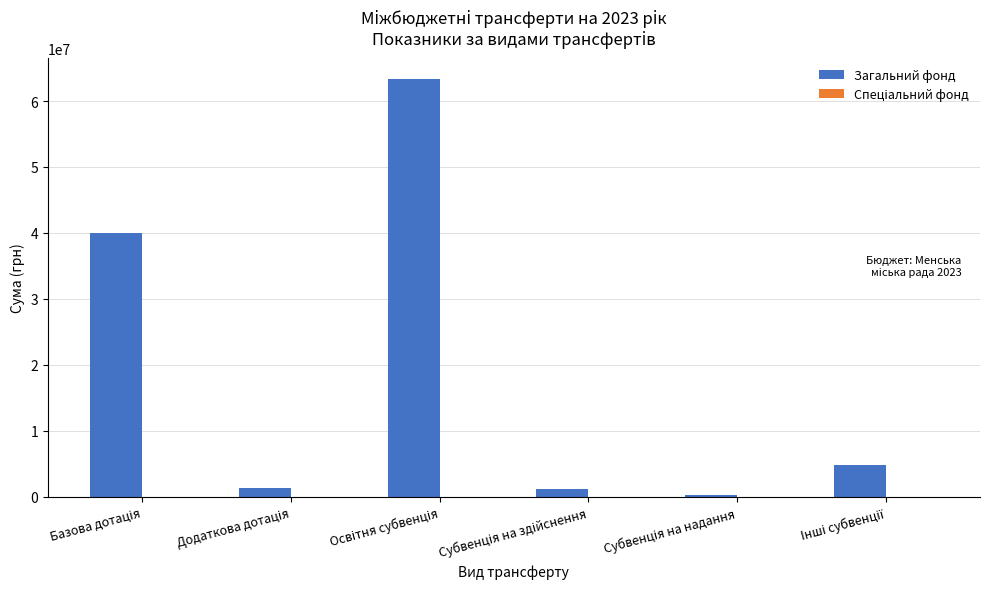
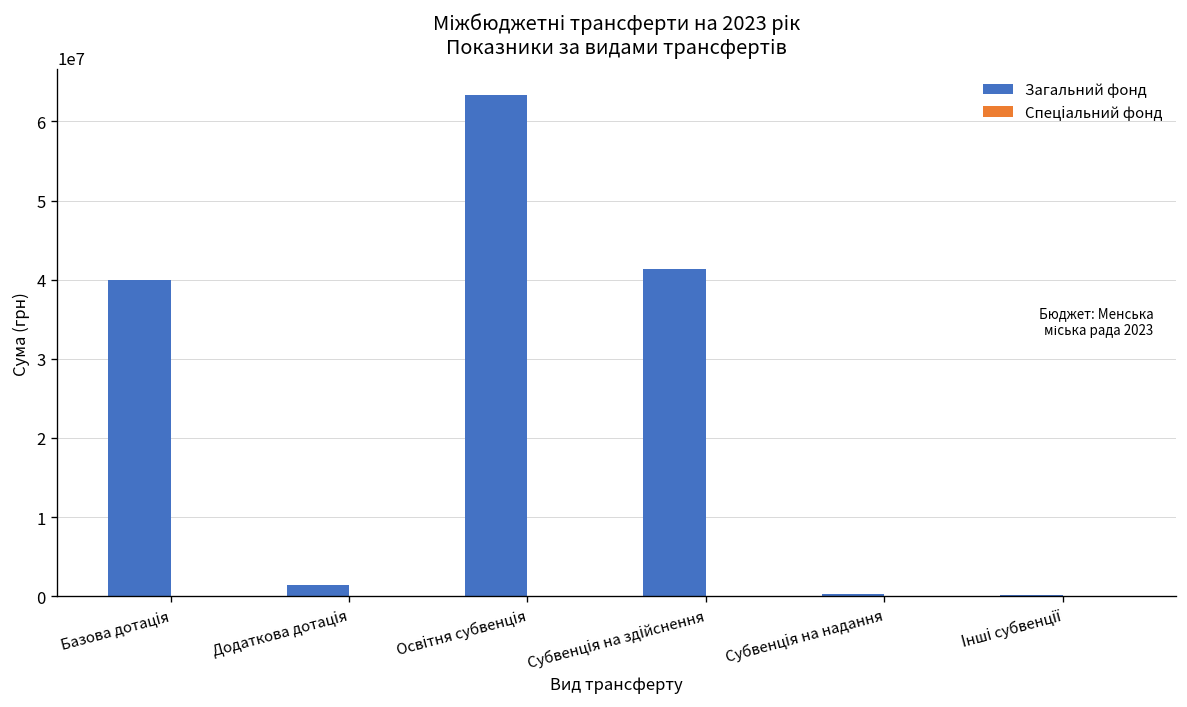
Загальний фонд, Субвенція на здійснення: 1000000 -> 41000000
Загальний фонд, Інші субвенції: 5000000 -> 0
